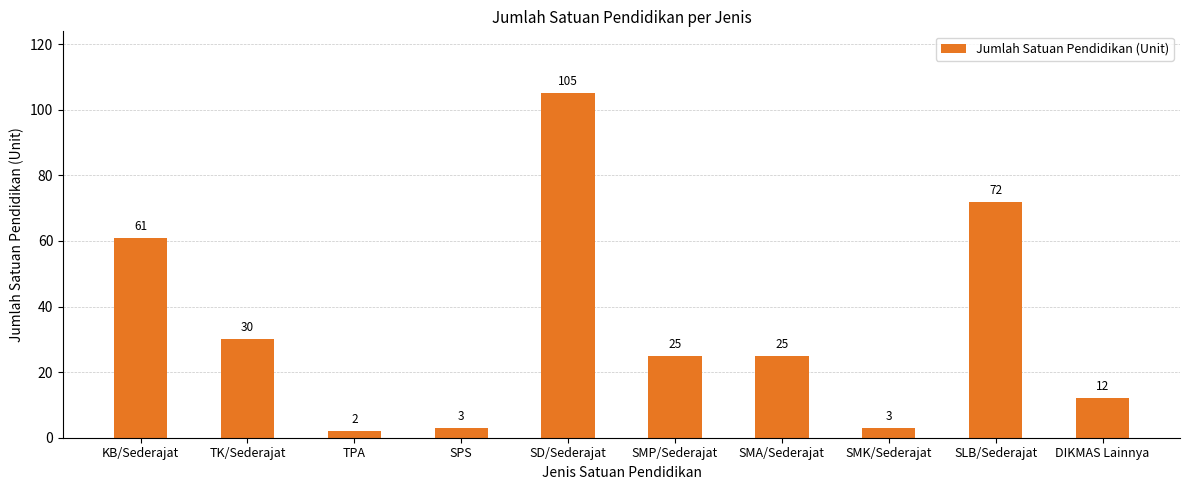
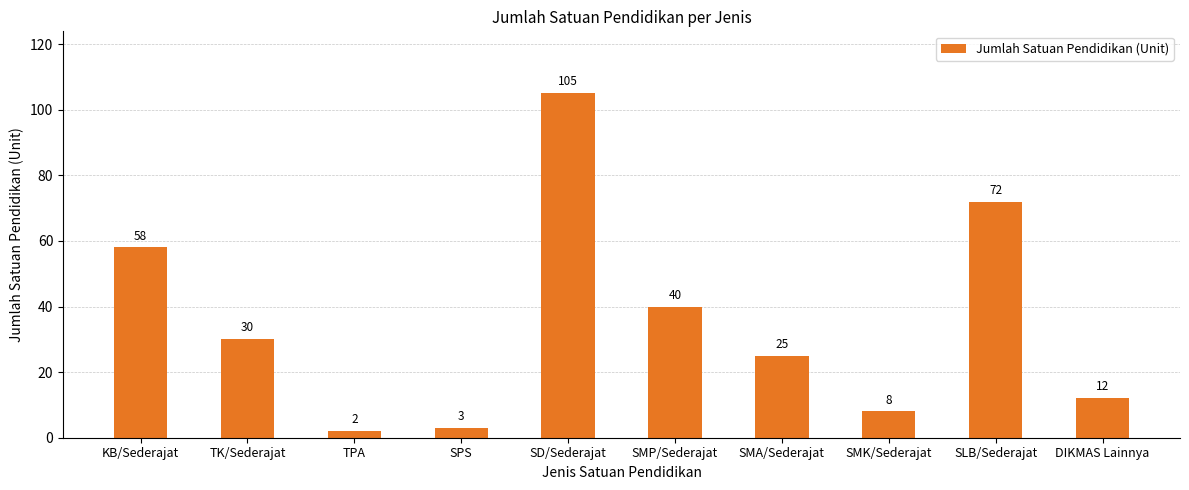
KB/Sederajat: 61 -> 58
SMP/Sederajat: 25 -> 40
SMK/Sederajat: 3 -> 8
